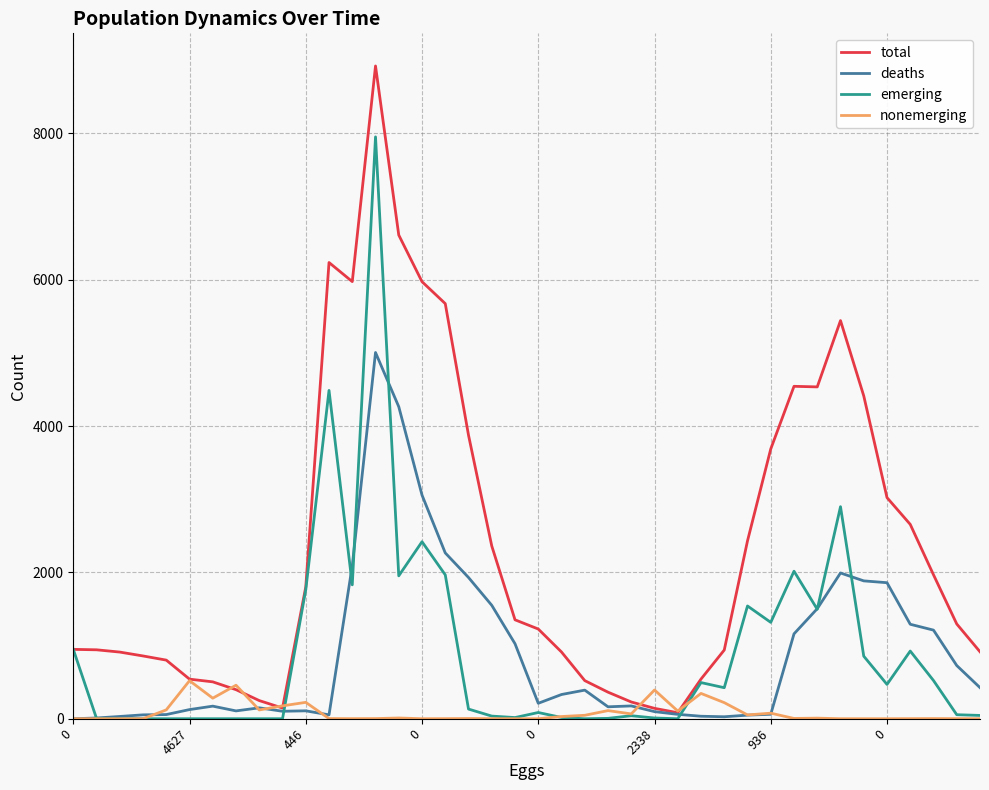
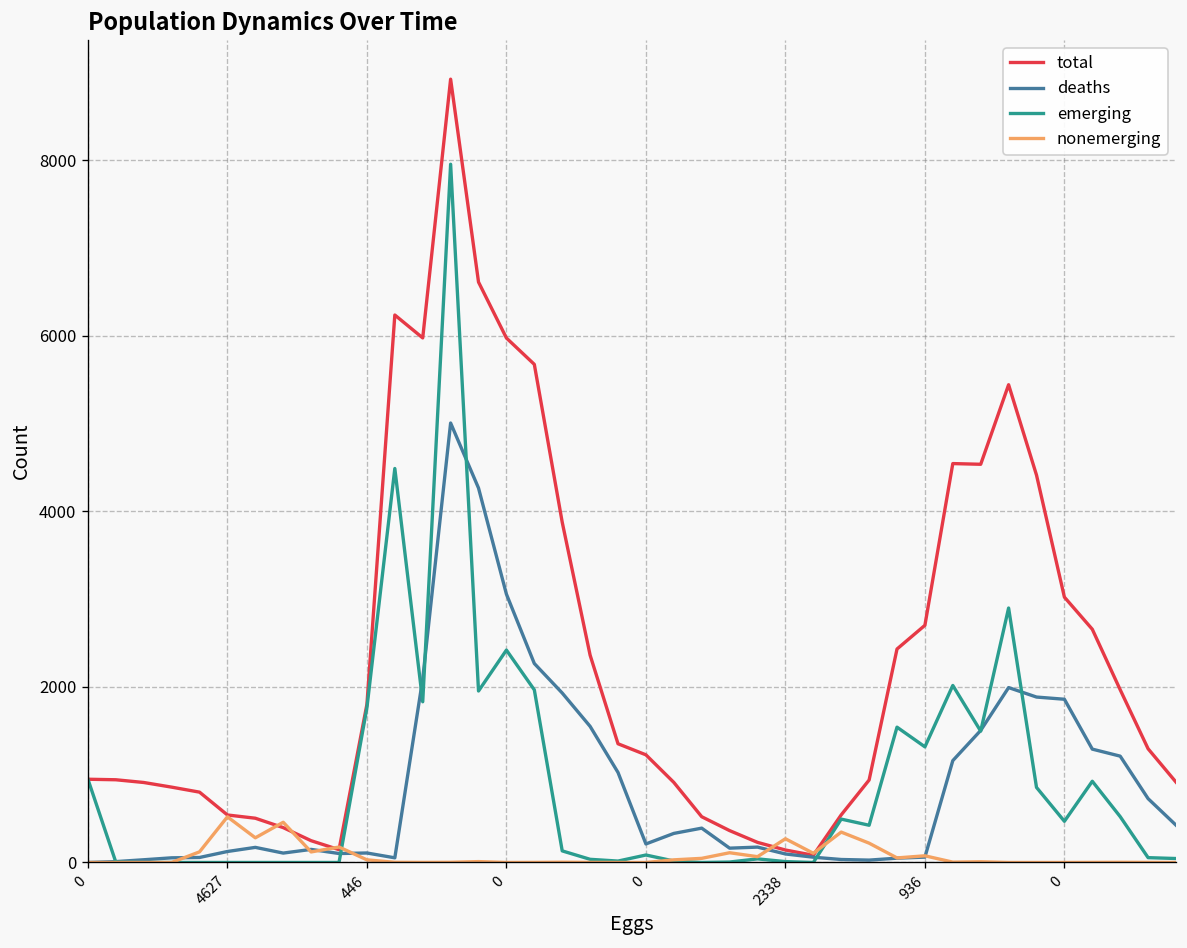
nonemerging, 446: 200 -> 0
nonemerging, 2338: 400 -> 300
total, 936: 3700 -> 2700
